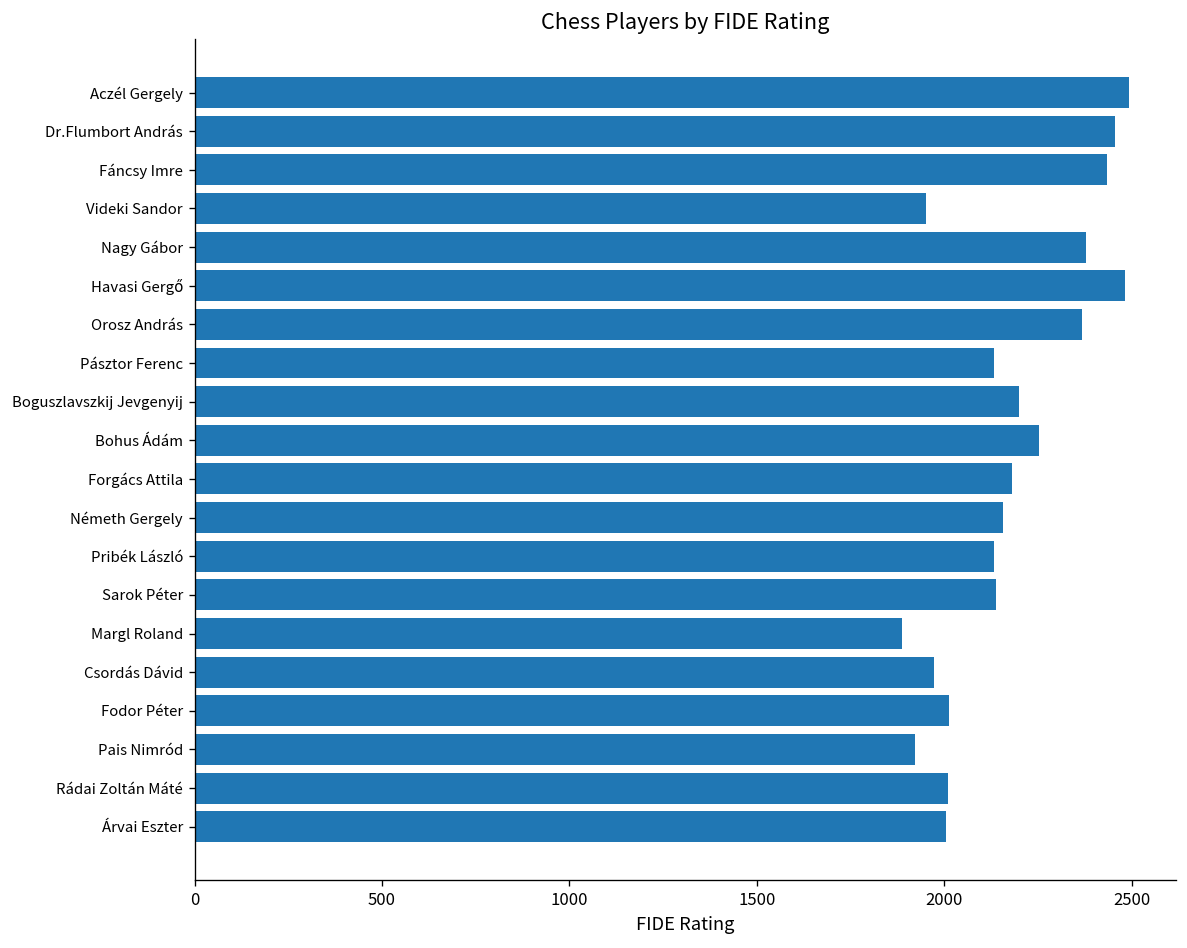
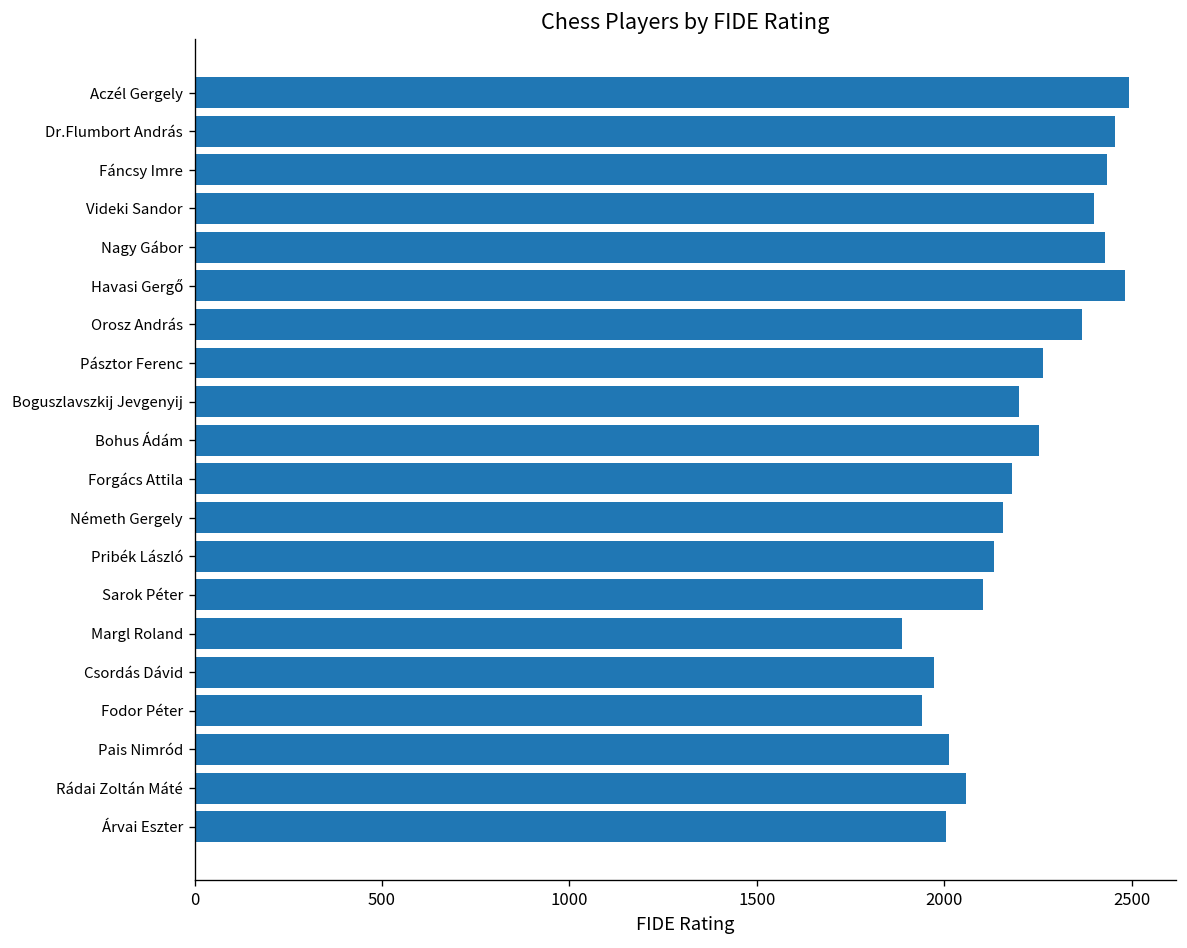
Videki Sandor: 1950 -> 2400
Nagy Gábor: 2380 -> 2430
Pásztor Ferenc: 2130 -> 2270
Sarok Péter: 2140 -> 2100
Fodor Péter: 2010 -> 1940
Pais Nimród: 1920 -> 2010
Rádai Zoltán Máté: 2010 -> 2060
